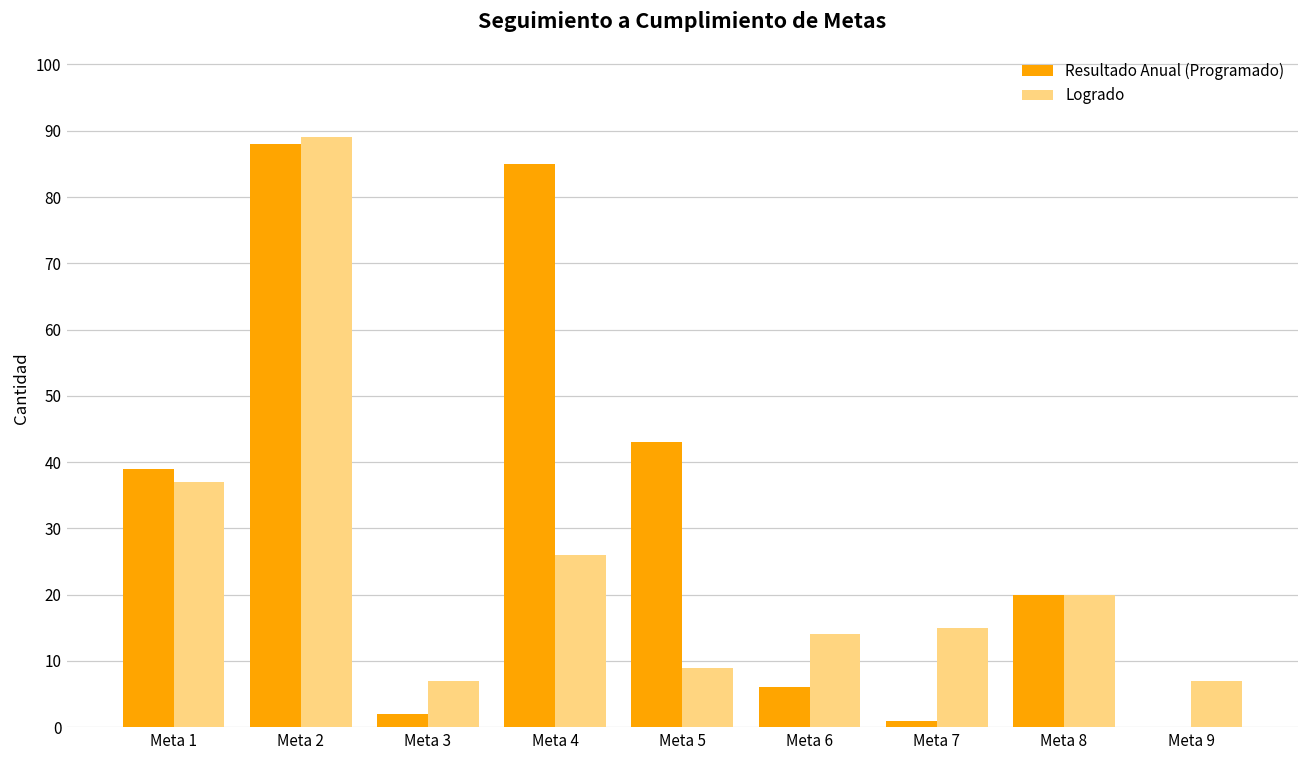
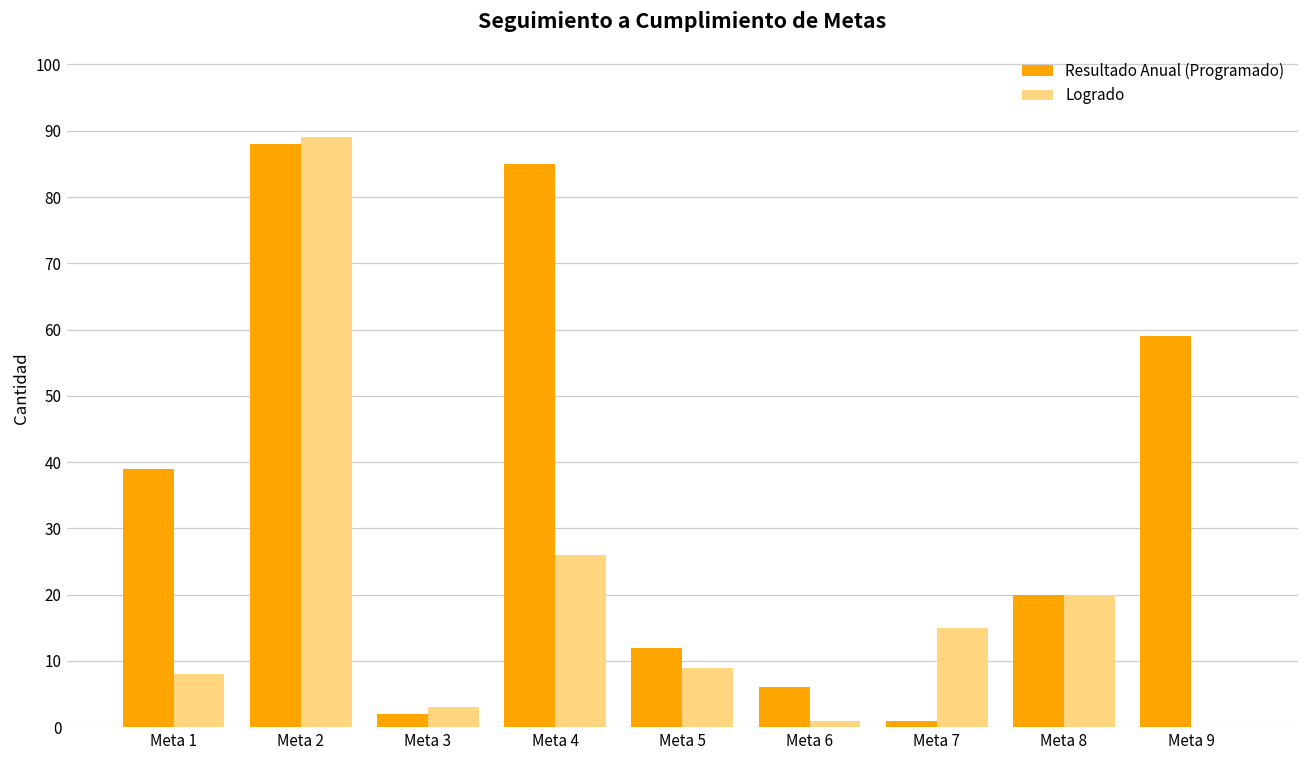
Logrado, Meta 1: 37 -> 8
Logrado, Meta 3: 7 -> 3
Resultado Anual (Programado), Meta 5: 43 -> 12
Logrado, Meta 6: 14 -> 1
Resultado Anual (Programado), Meta 9: 0 -> 59
Logrado, Meta 9: 7 -> 0
